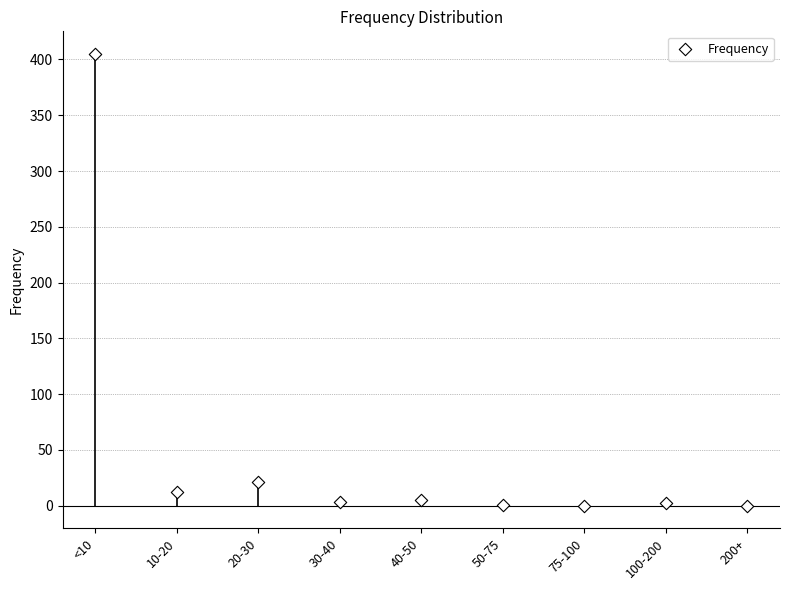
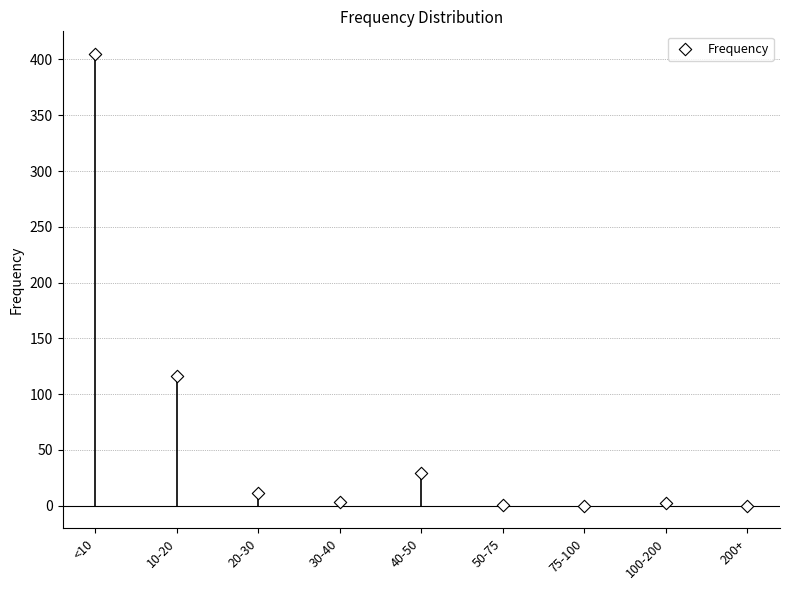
Frequency, 10-20: 12 -> 116
Frequency, 20-30: 21 -> 11
Frequency, 40-50: 5 -> 29
